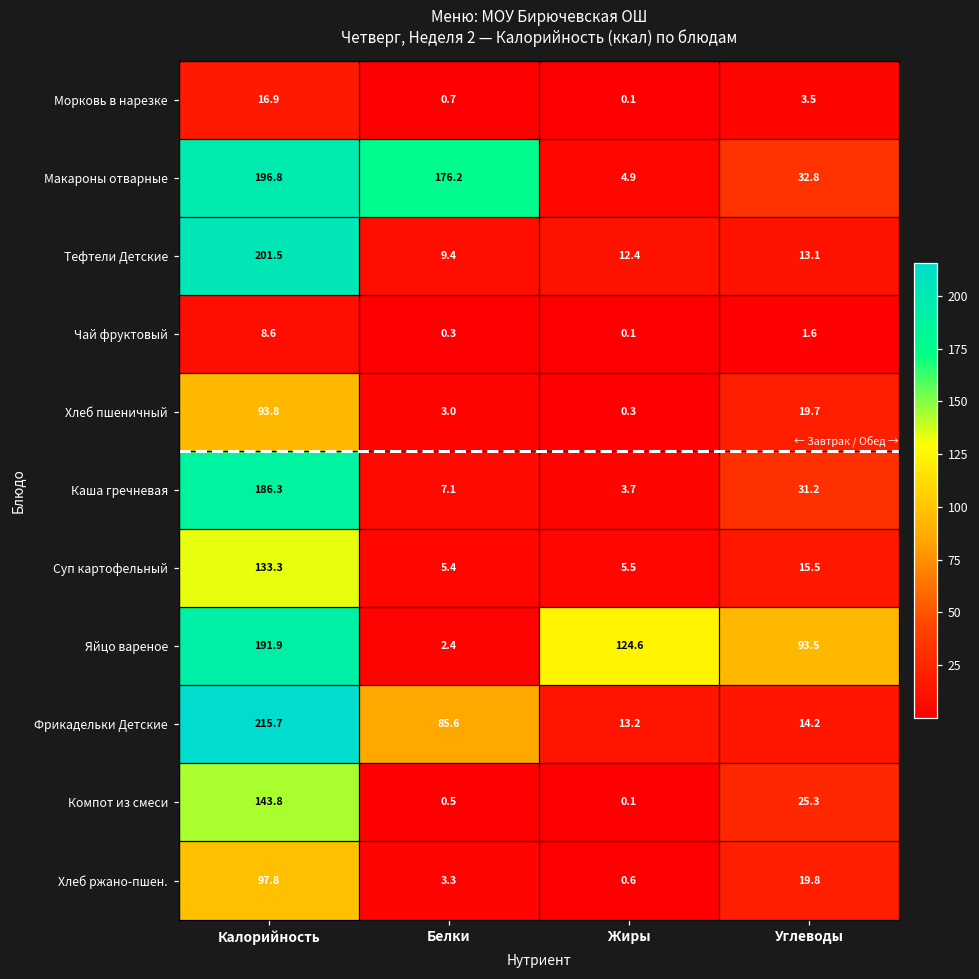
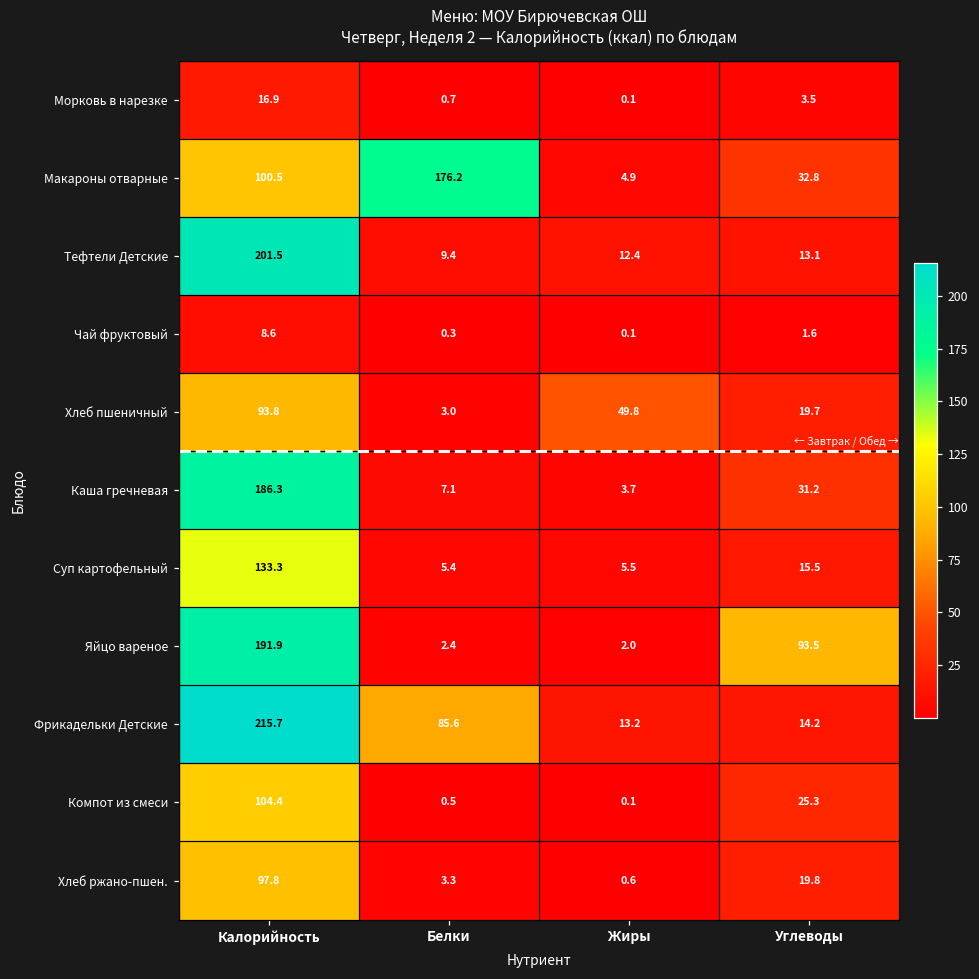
Макароны отварные, Калорийность: 196.8 -> 100.5
Хлеб пшеничный, Жиры: 0.3 -> 49.8
Яйцо вареное, Жиры: 124.6 -> 2.0
Компот из смеси, Калорийность: 143.8 -> 104.4
